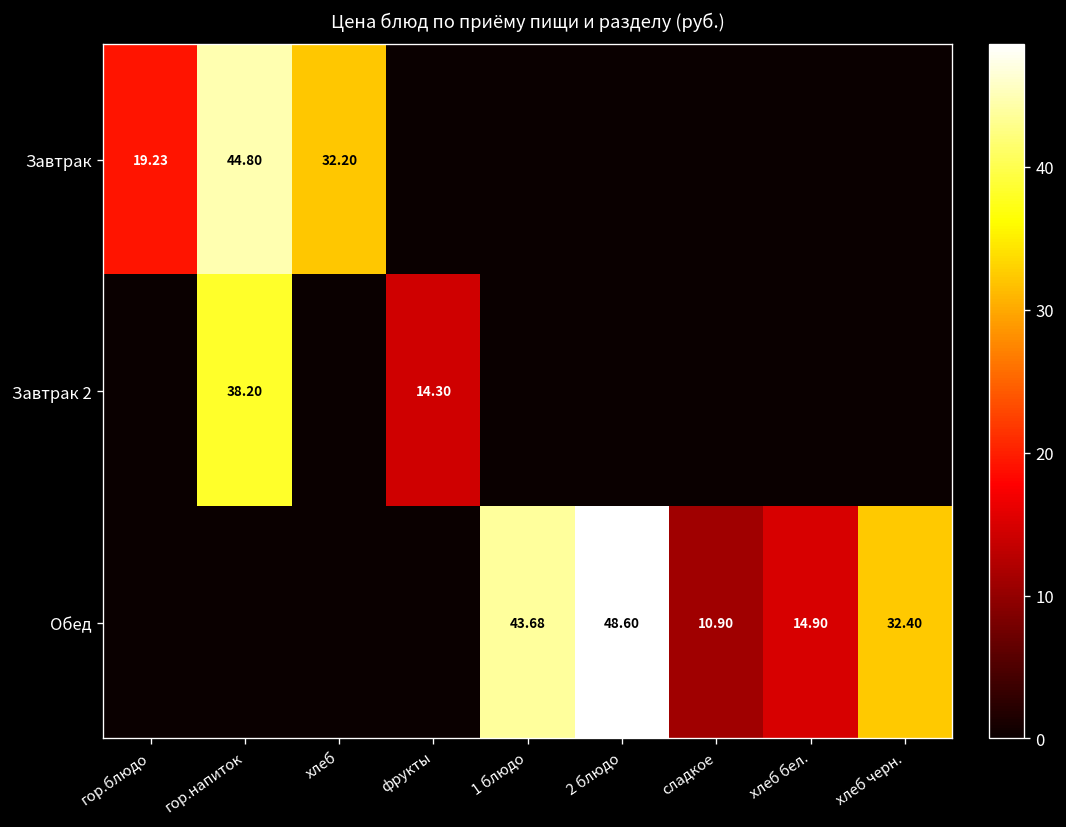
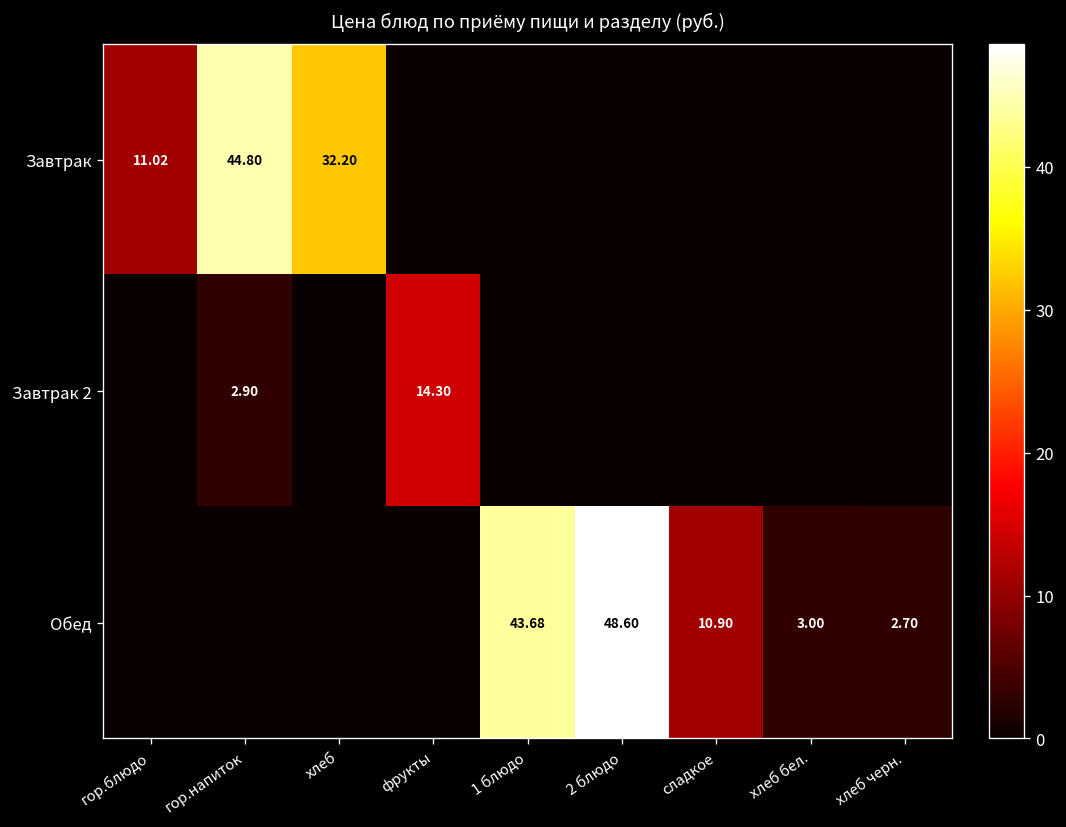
Завтрак, гор.блюдо: 19.23 -> 11.02
Завтрак 2, гор.напиток: 38.20 -> 2.90
Обед, хлеб бел.: 14.90 -> 3.00
Обед, хлеб черн.: 32.40 -> 2.70
